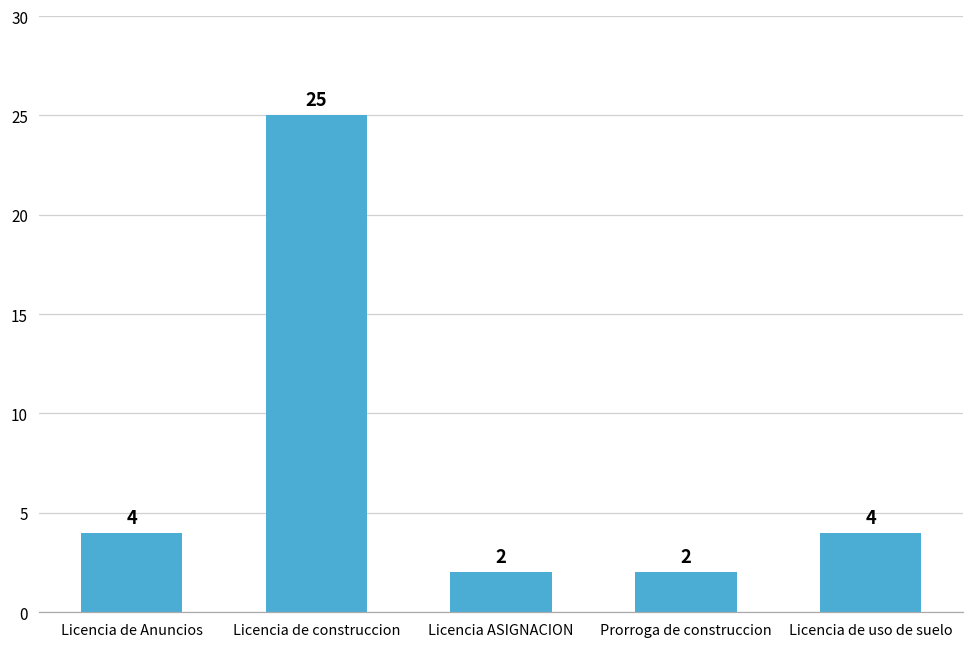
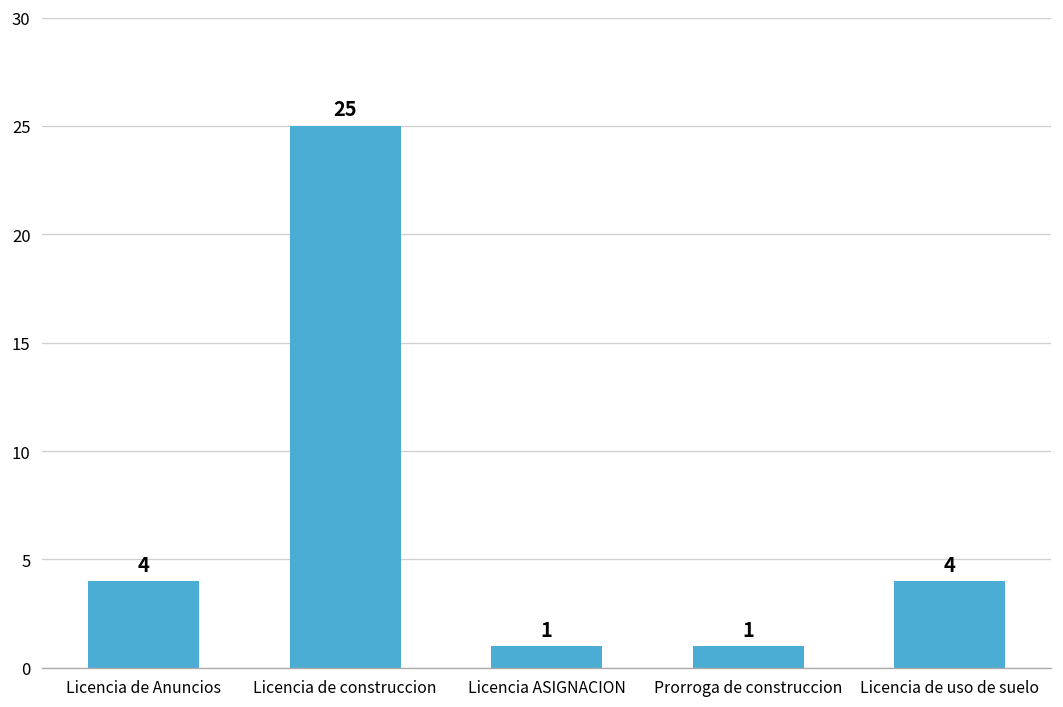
Licencia ASIGNACION: 2 -> 1
Prorroga de construccion: 2 -> 1
